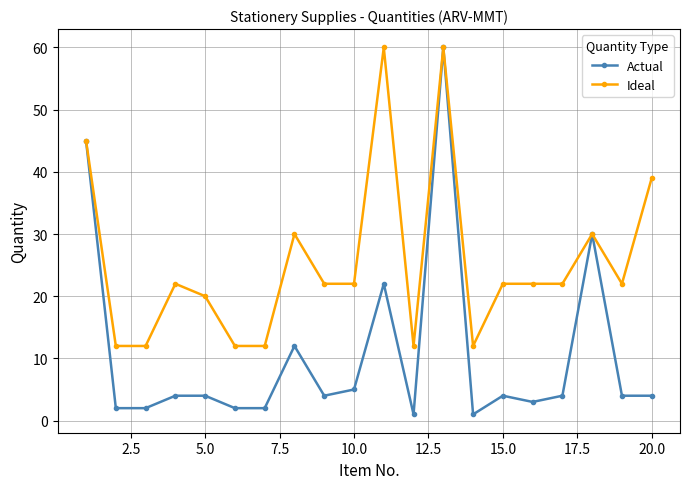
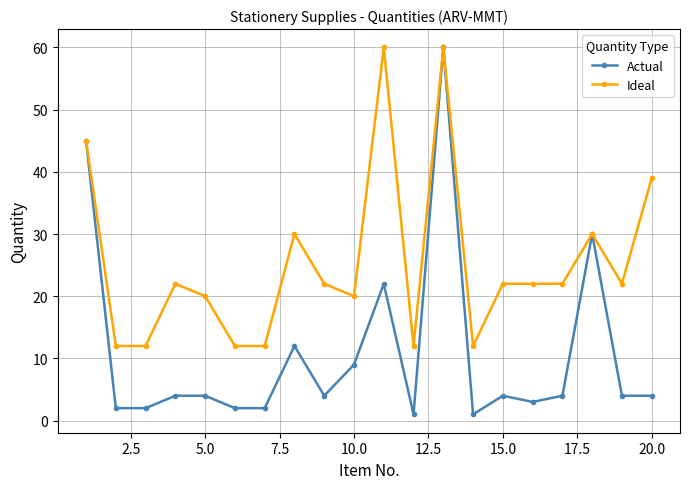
Actual, 10.0: 5 -> 9
Ideal, 10.0: 22 -> 20
